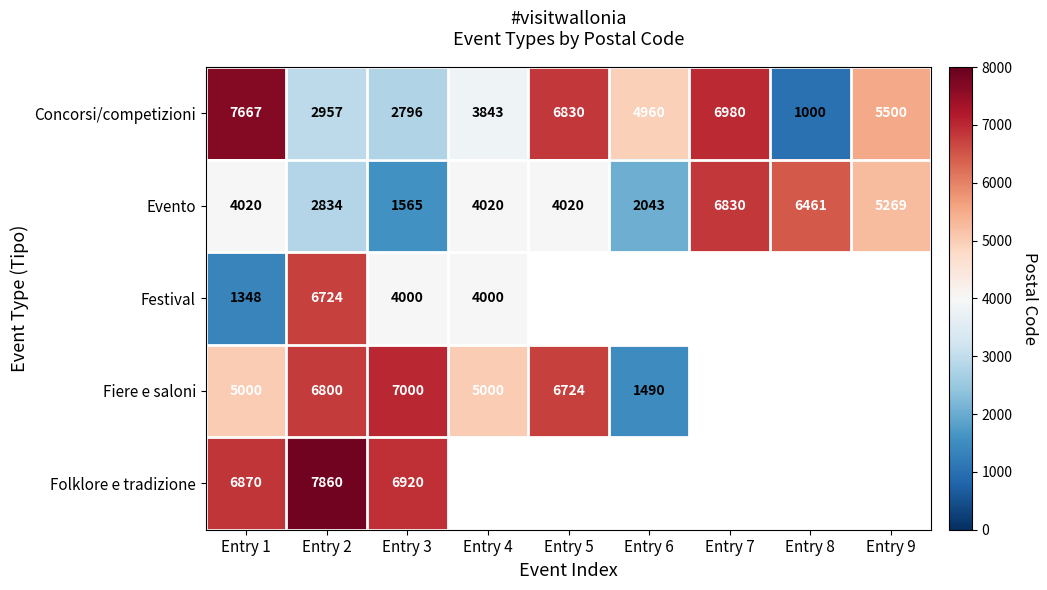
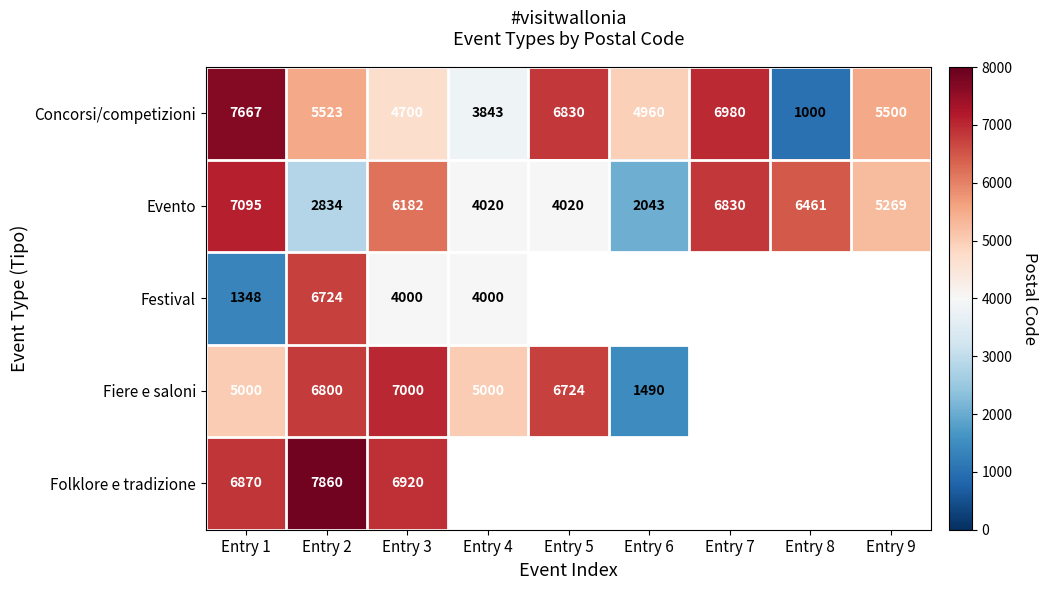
Concorsi/competizioni, Entry 2: 2957 -> 5523
Concorsi/competizioni, Entry 3: 2796 -> 4700
Evento, Entry 1: 4020 -> 7095
Evento, Entry 3: 1565 -> 6182
